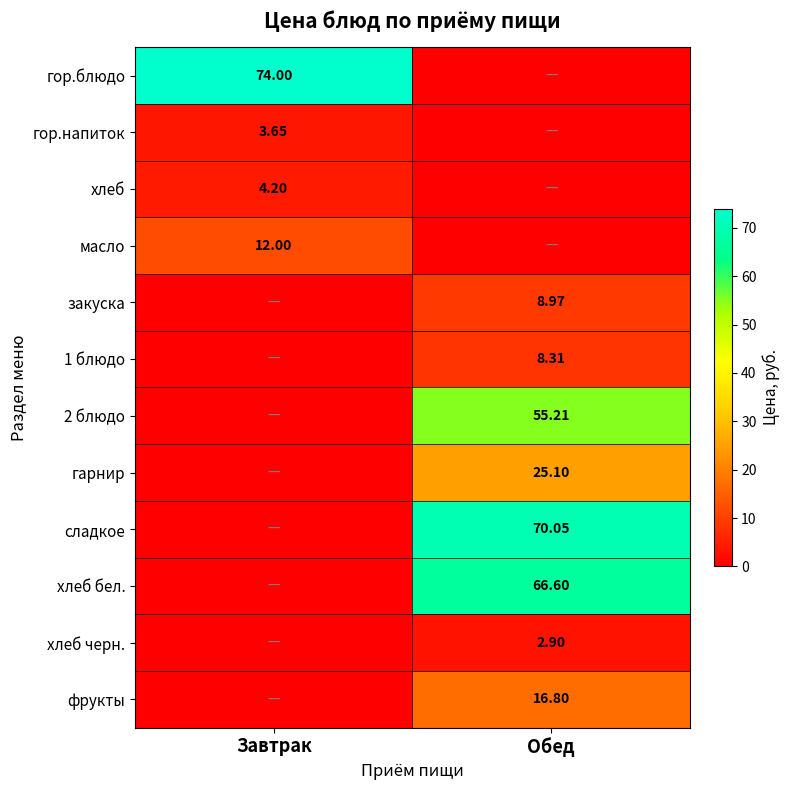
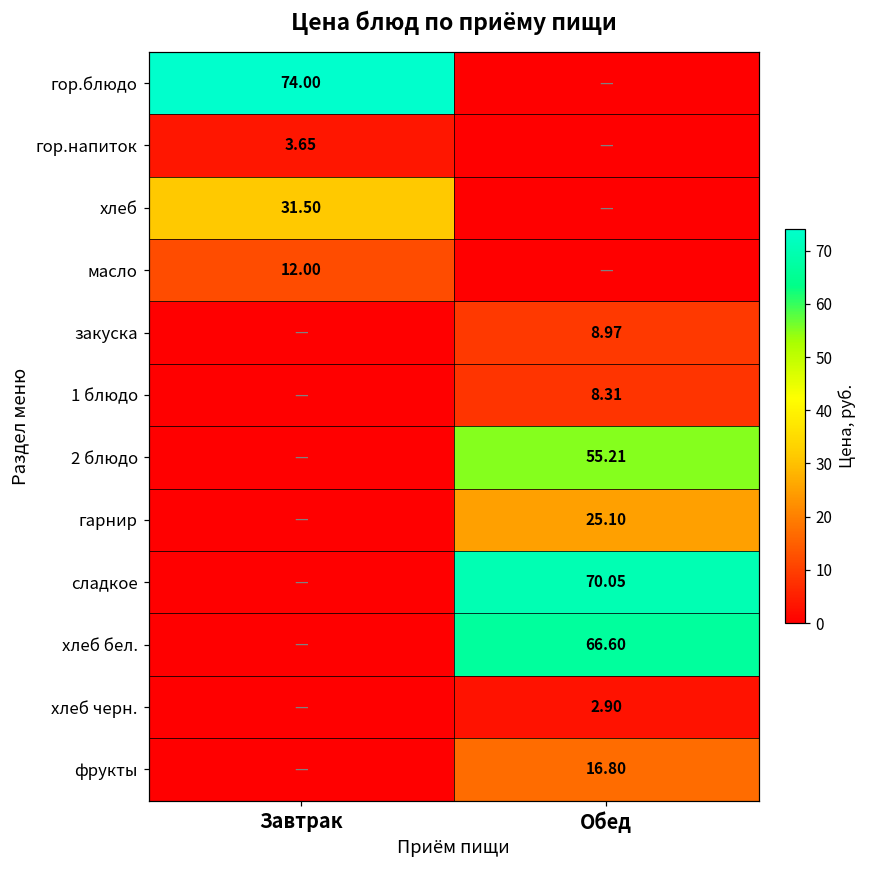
хлеб, Завтрак: 4.20 -> 31.50
